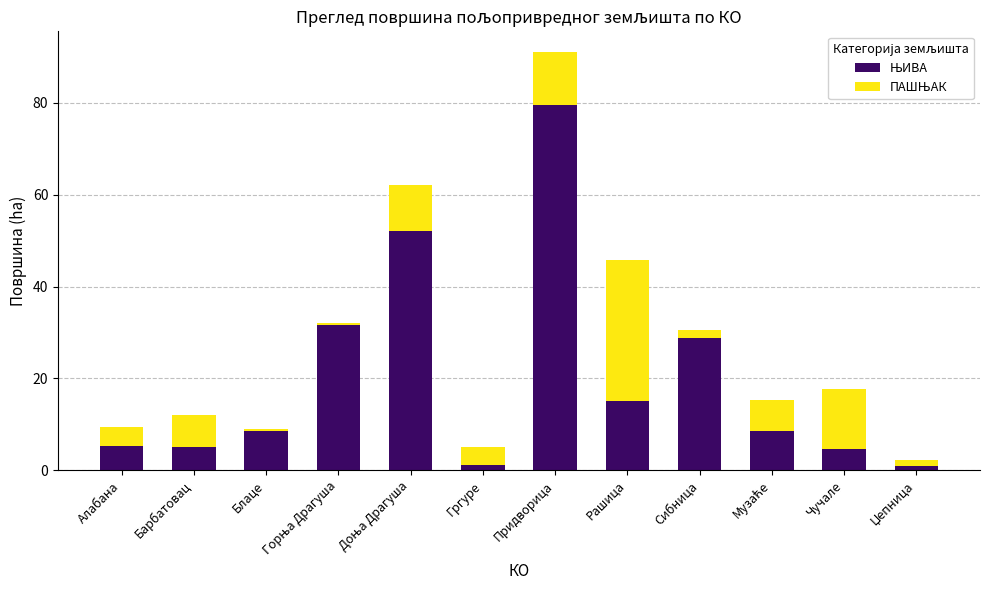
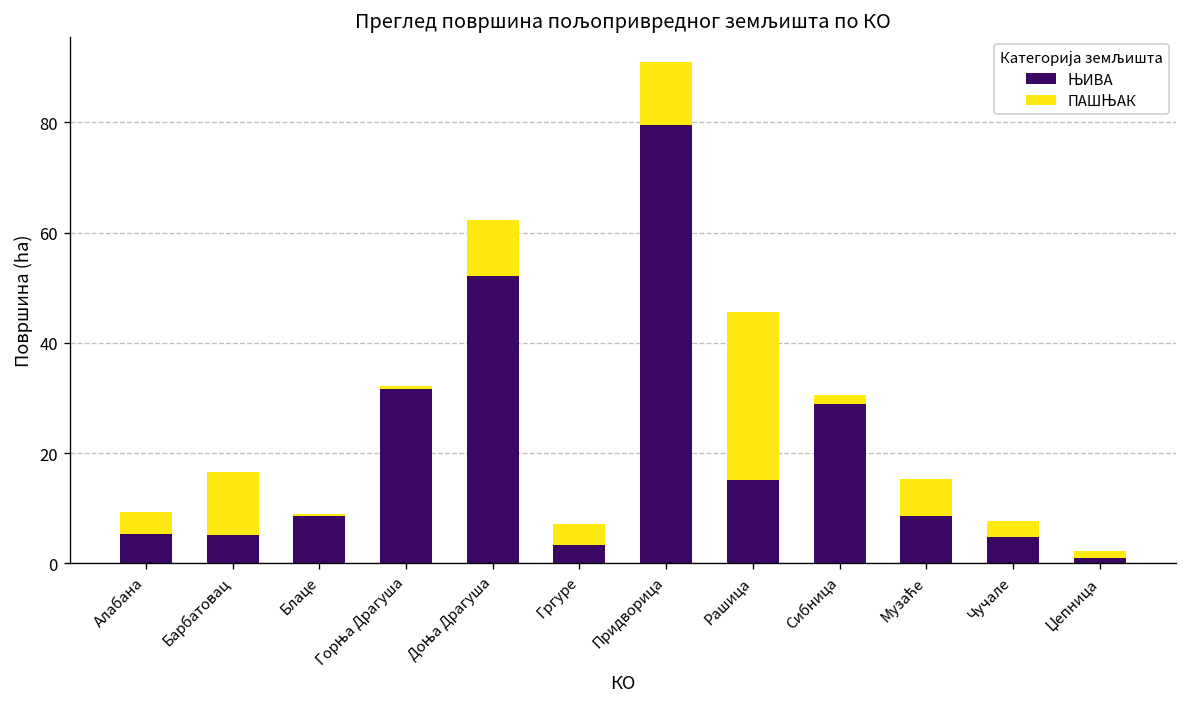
ПАШЊАК, Барбатовац: 7 -> 11
ЊИВА, Гргуре: 1 -> 3
ПАШЊАК, Чучале: 13 -> 3
